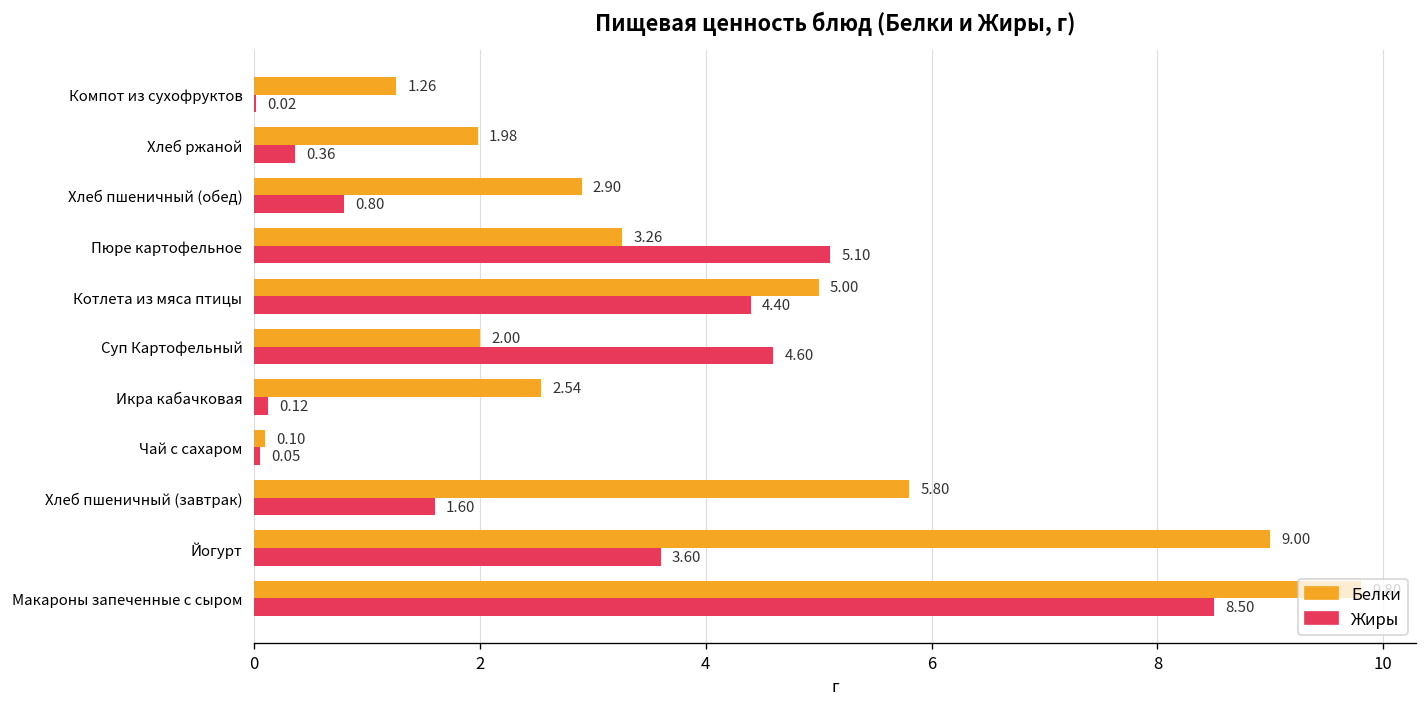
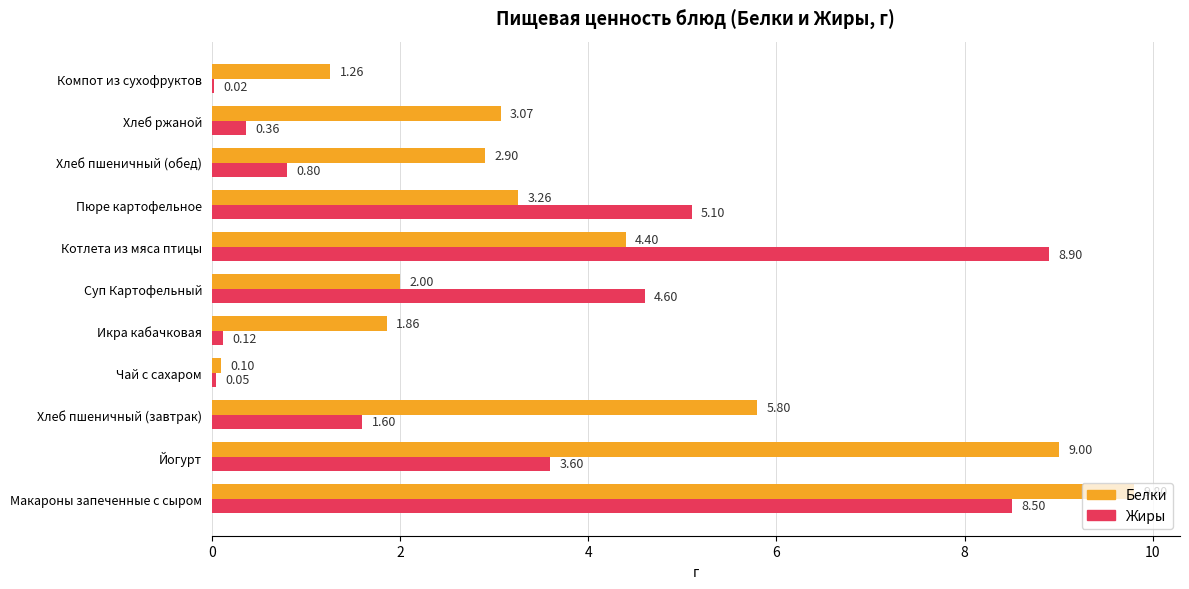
Белки, Хлеб ржаной: 1.98 -> 3.07
Белки, Котлета из мяса птицы: 5.00 -> 4.40
Жиры, Котлета из мяса птицы: 4.40 -> 8.90
Белки, Икра кабачковая: 2.54 -> 1.86
